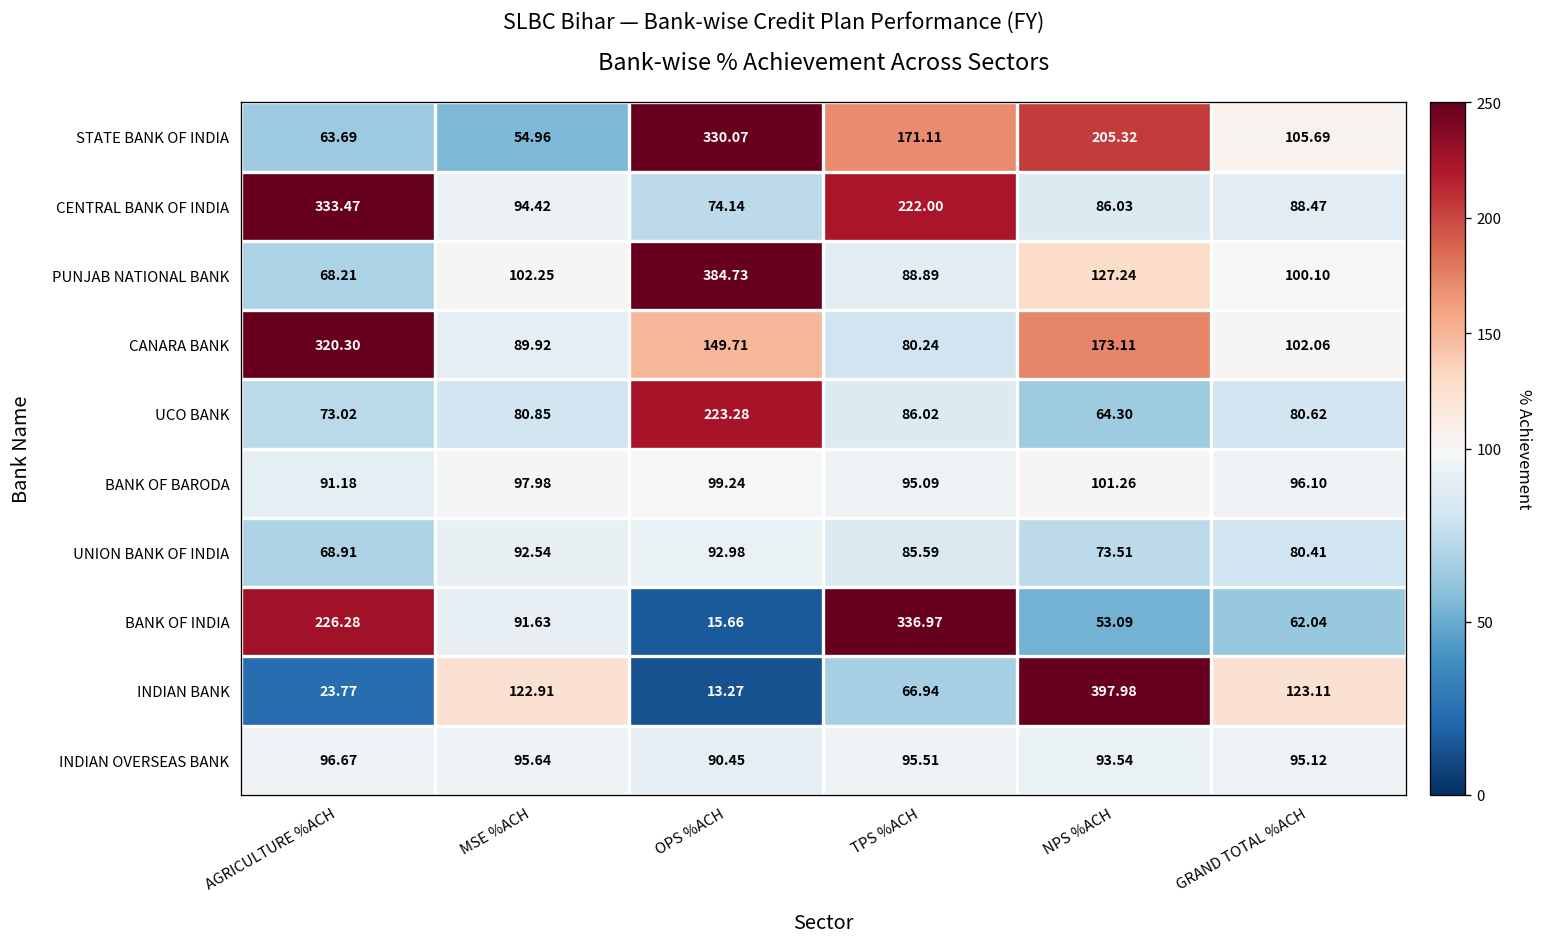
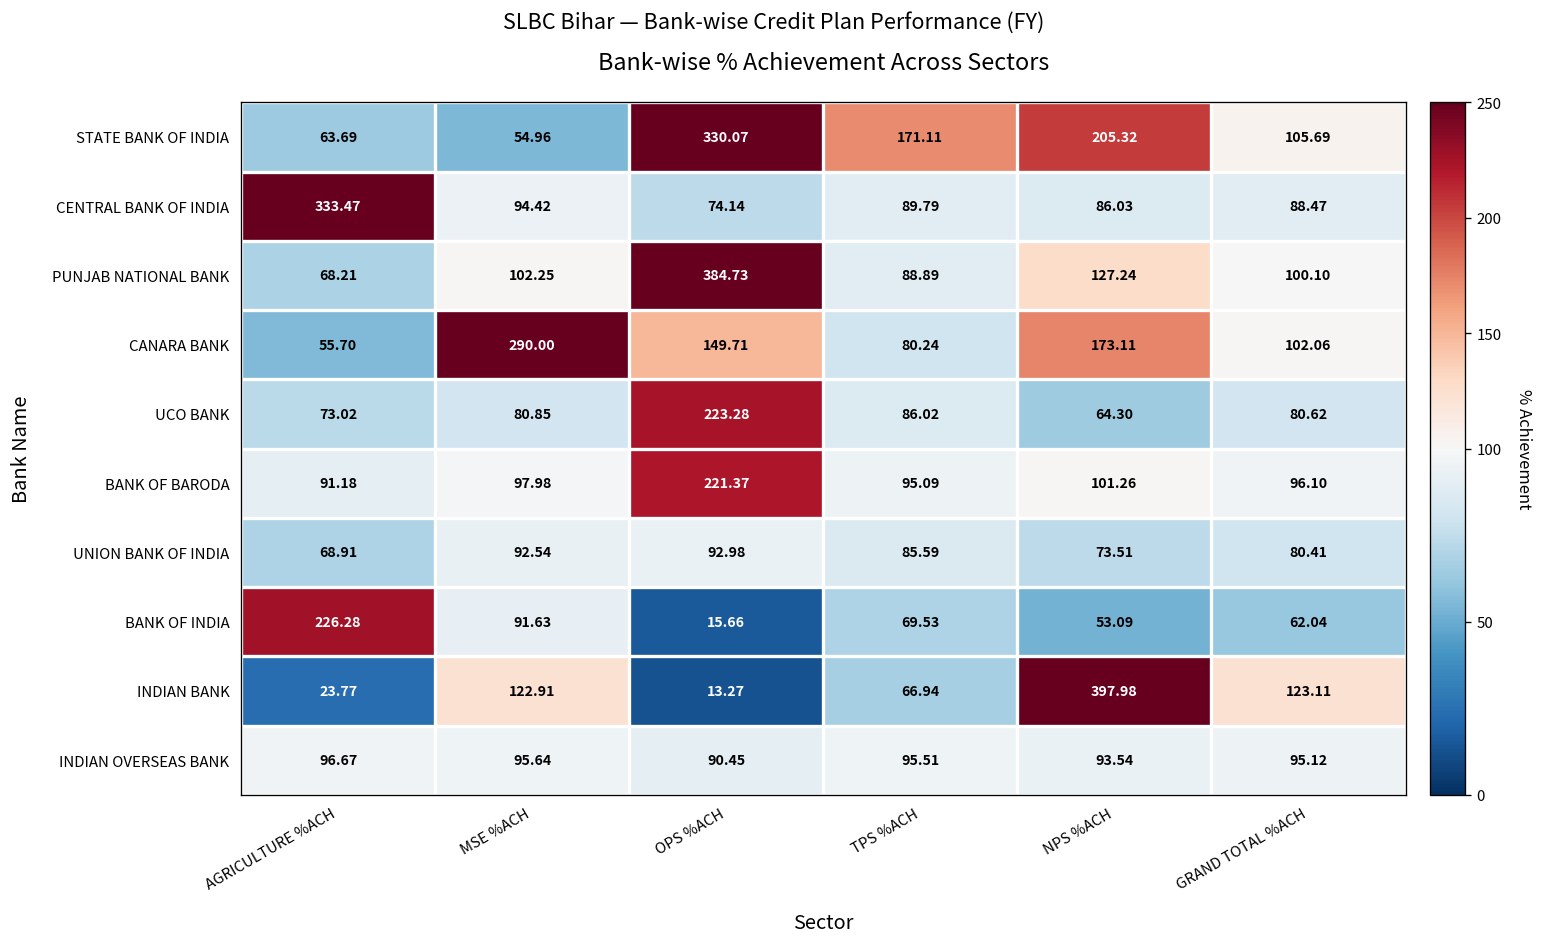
CENTRAL BANK OF INDIA, TPS %ACH: 222.00 -> 89.79
CANARA BANK, AGRICULTURE %ACH: 320.30 -> 55.70
CANARA BANK, MSE %ACH: 89.92 -> 290.00
BANK OF BARODA, OPS %ACH: 99.24 -> 221.37
BANK OF INDIA, TPS %ACH: 336.97 -> 69.53
